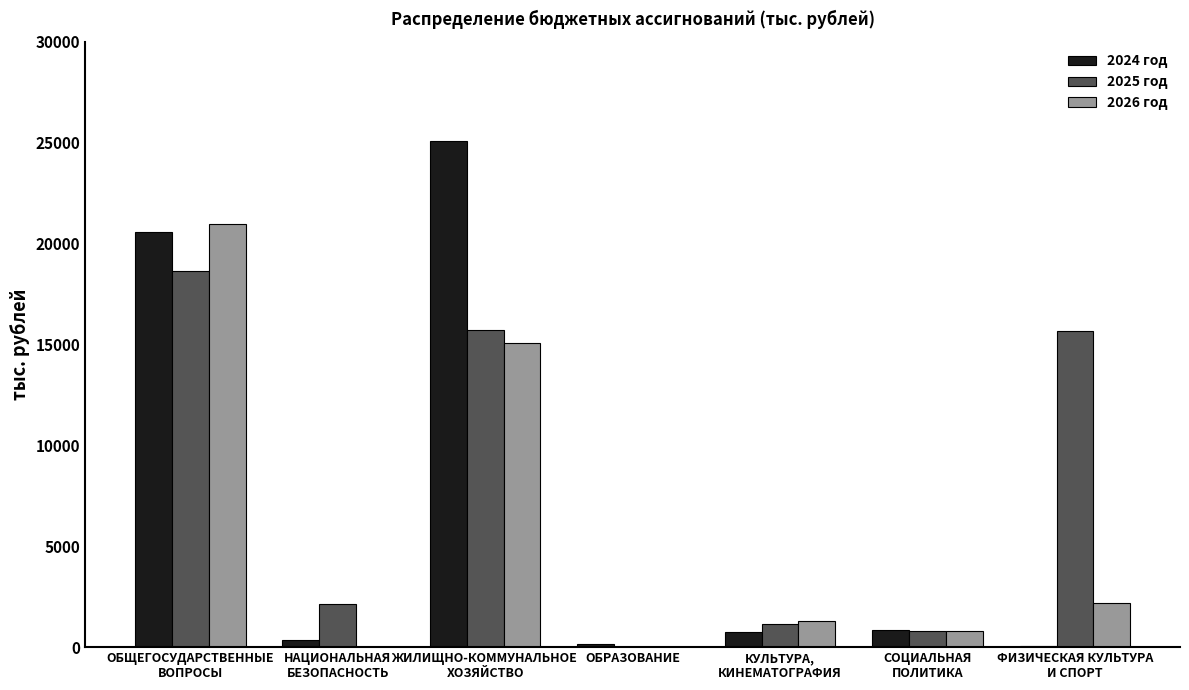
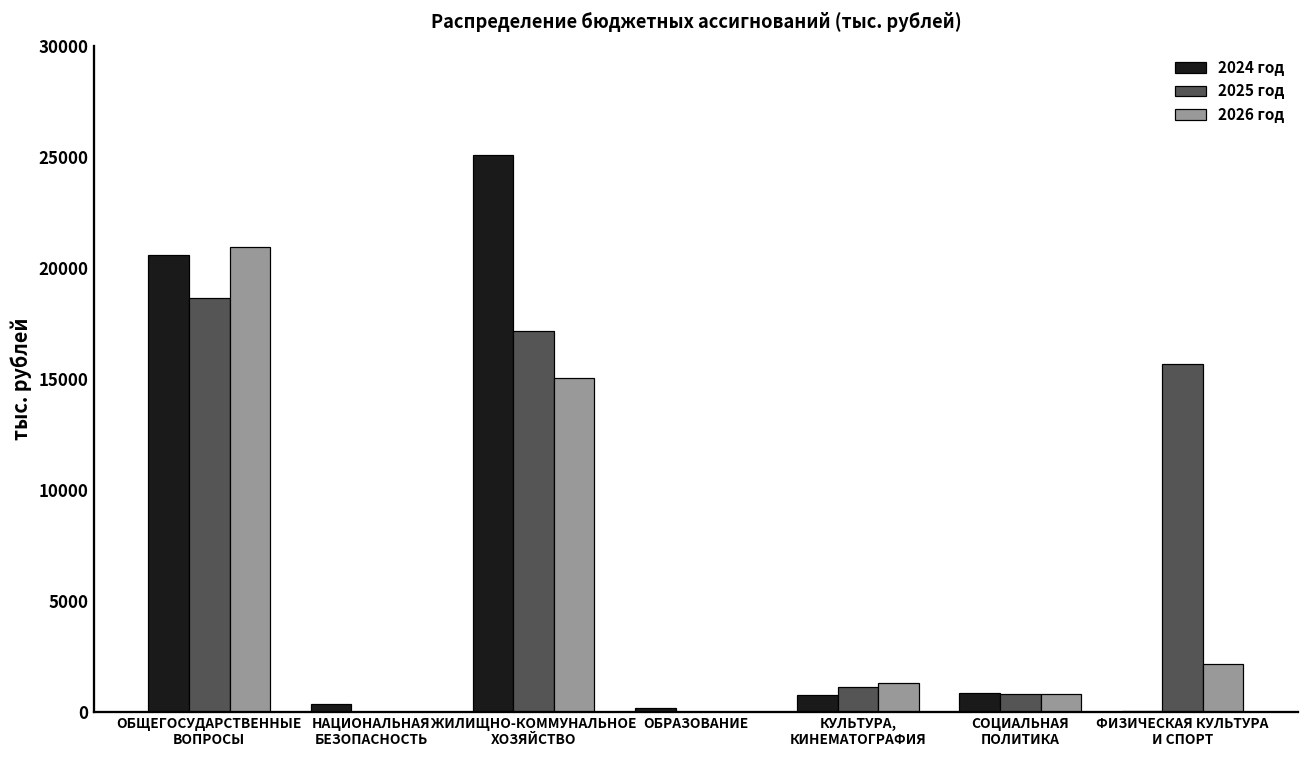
2025 год, НАЦИОНАЛЬНАЯ БЕЗОПАСНОСТЬ: 2100 -> 0
2025 год, ЖИЛИЩНО-КОММУНАЛЬНОЕ ХОЗЯЙСТВО: 15700 -> 17200
